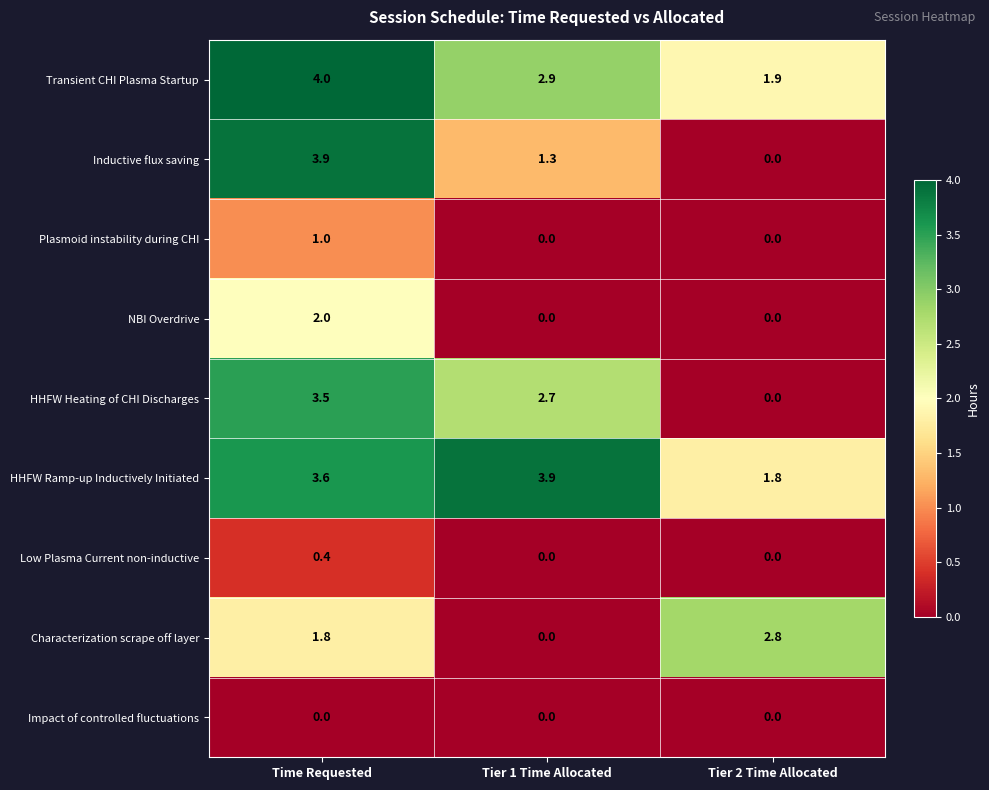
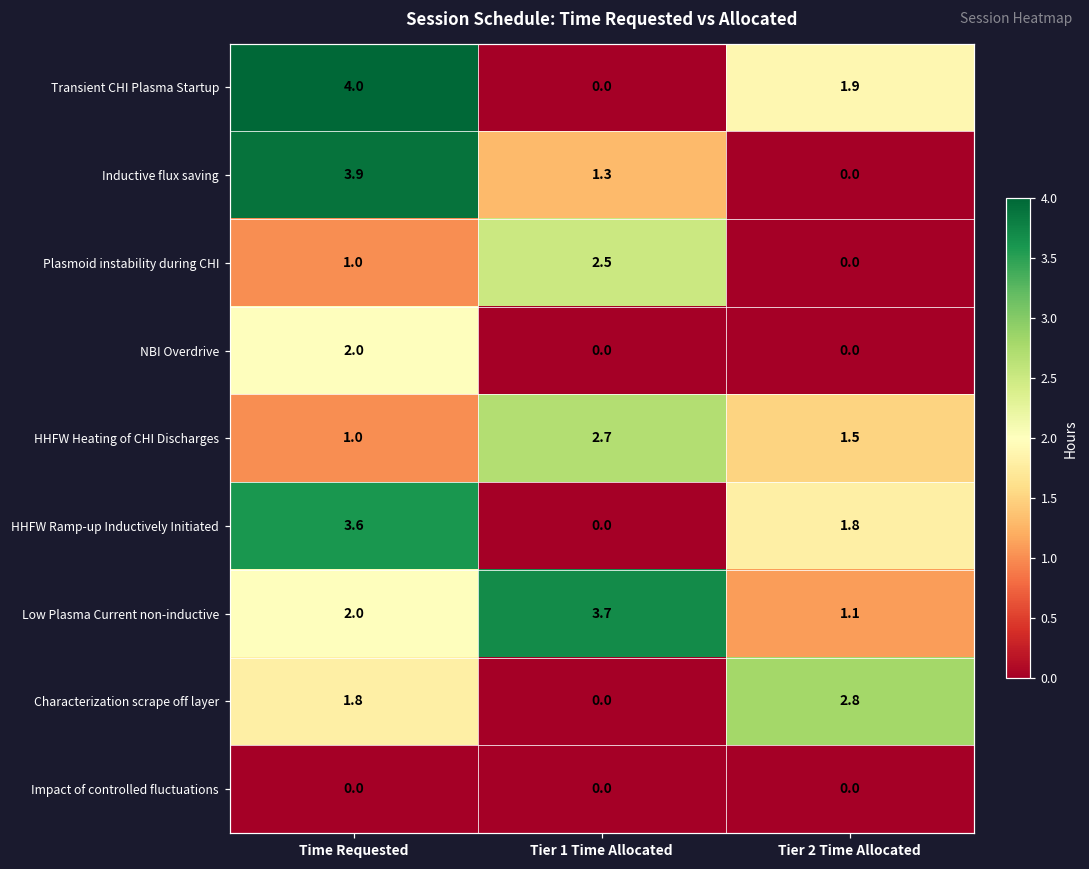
Transient CHI Plasma Startup, Tier 1 Time Allocated: 2.9 -> 0.0
Plasmoid instability during CHI, Tier 1 Time Allocated: 0.0 -> 2.5
HHFW Heating of CHI Discharges, Time Requested: 3.5 -> 1.0
HHFW Heating of CHI Discharges, Tier 2 Time Allocated: 0.0 -> 1.5
HHFW Ramp-up Inductively Initiated, Tier 1 Time Allocated: 3.9 -> 0.0
Low Plasma Current non-inductive, Time Requested: 0.4 -> 2.0
Low Plasma Current non-inductive, Tier 1 Time Allocated: 0.0 -> 3.7
Low Plasma Current non-inductive, Tier 2 Time Allocated: 0.0 -> 1.1
